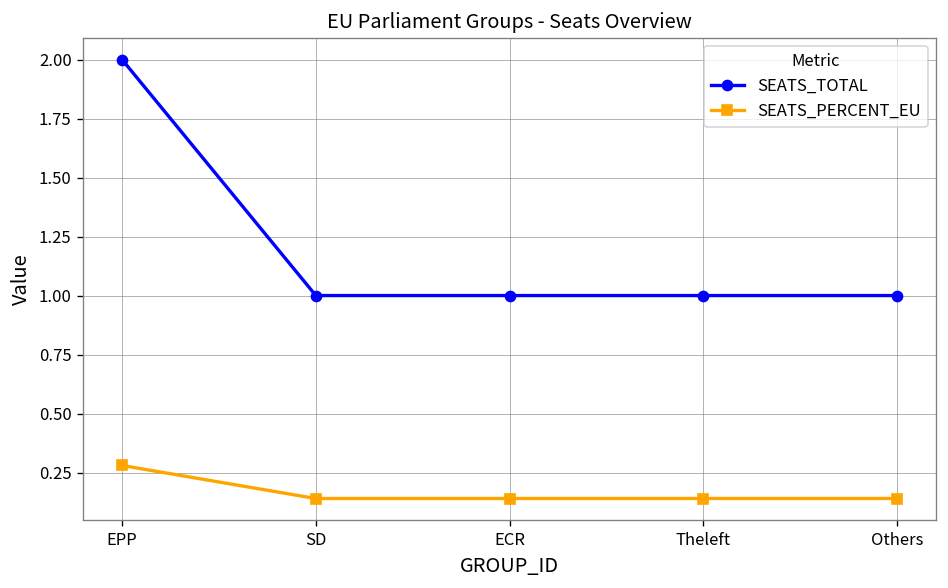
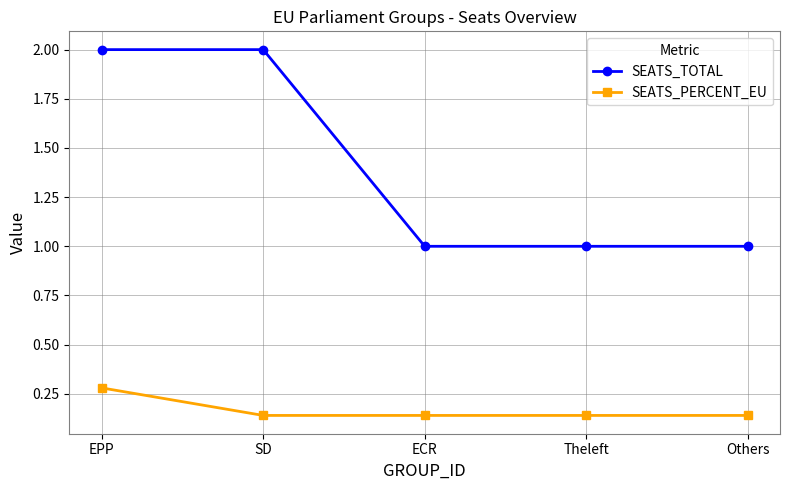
SEATS_TOTAL, SD: 1 -> 2
